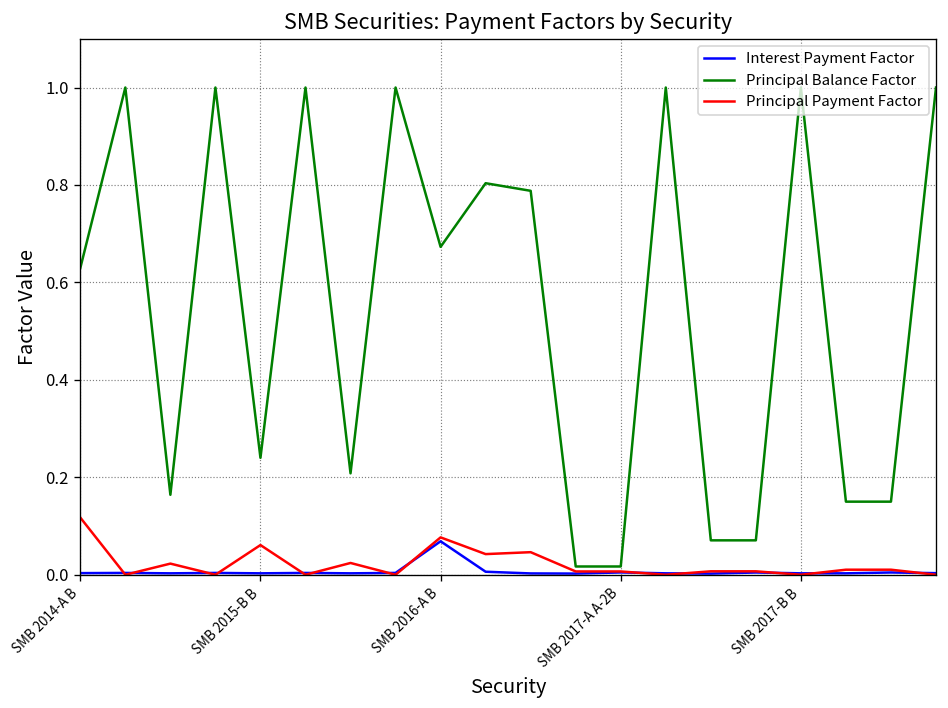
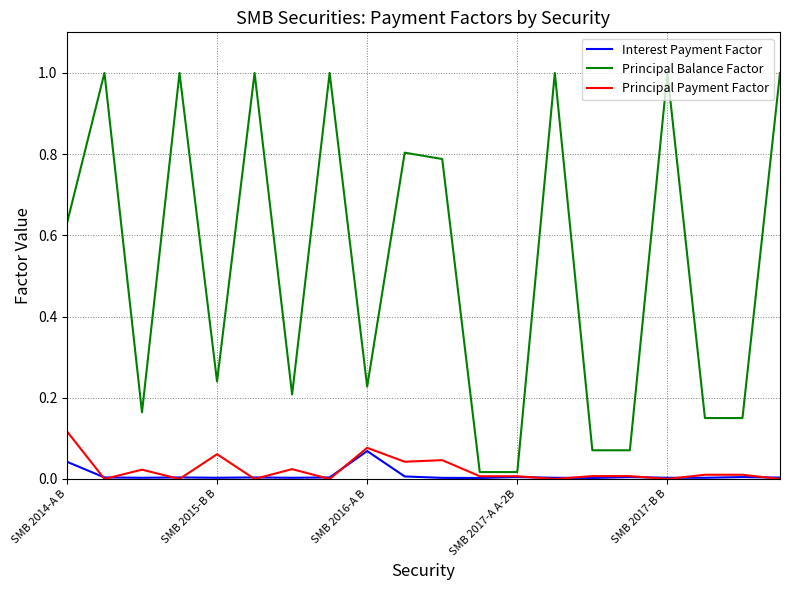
Interest Payment Factor, SMB 2014-A B: 0.00 -> 0.04
Principal Balance Factor, SMB 2016-A B: 0.67 -> 0.23
